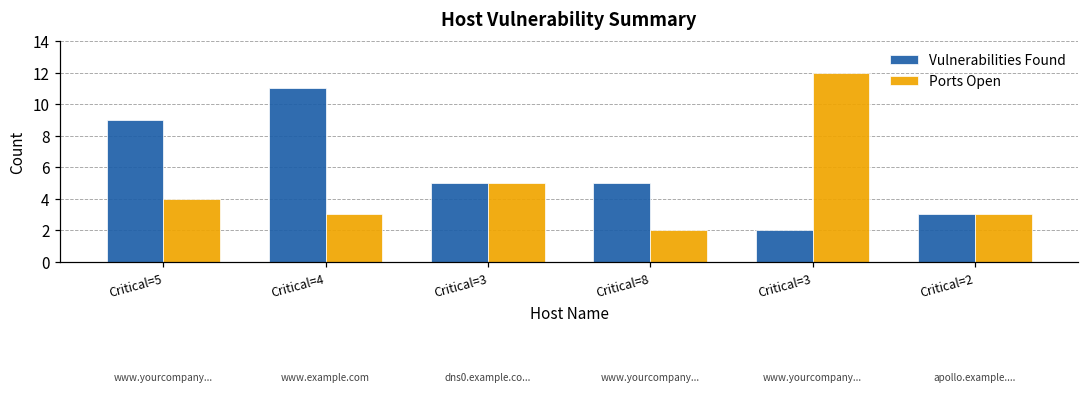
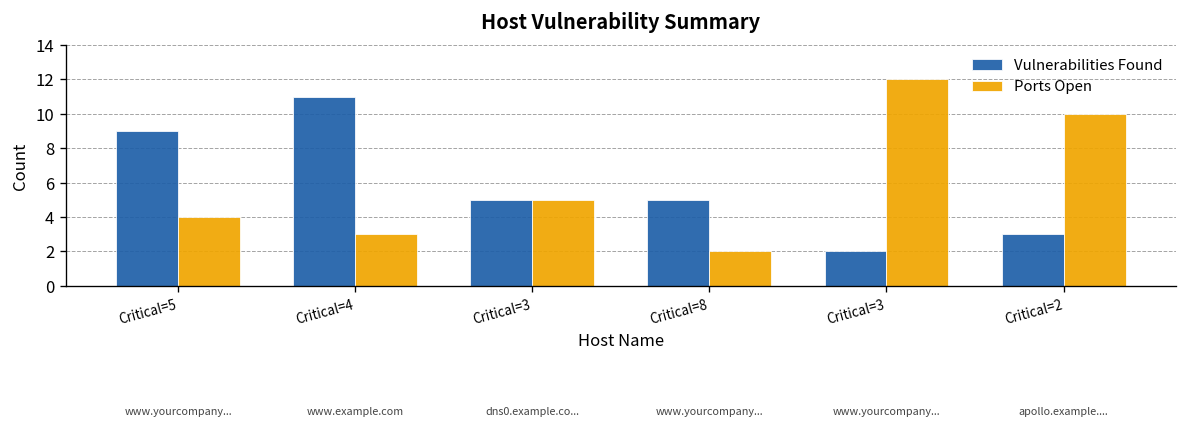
Ports Open, Critical=2: 3 -> 10
